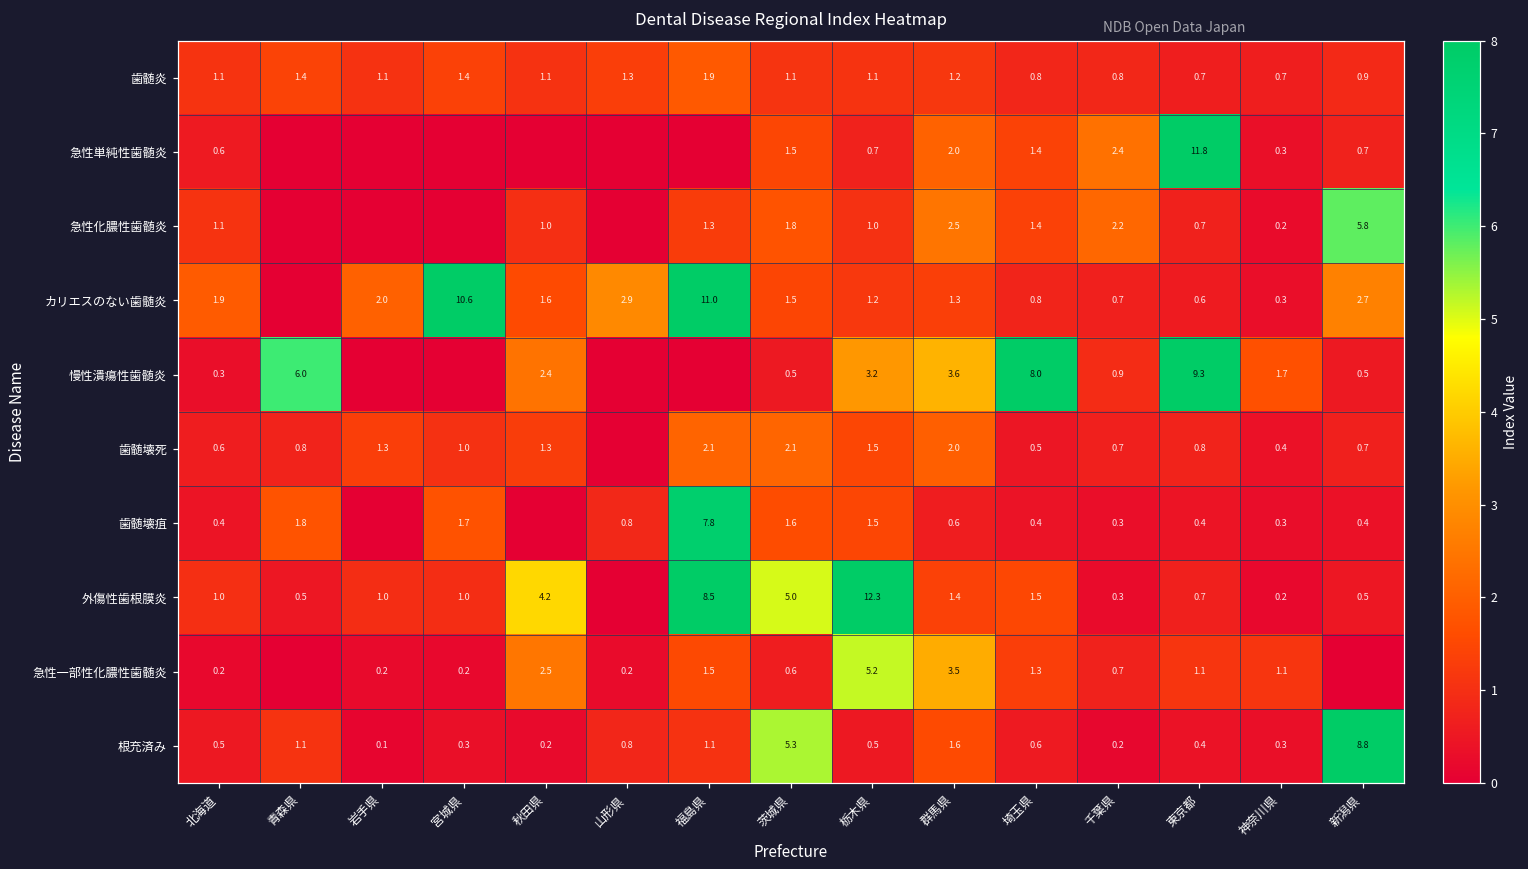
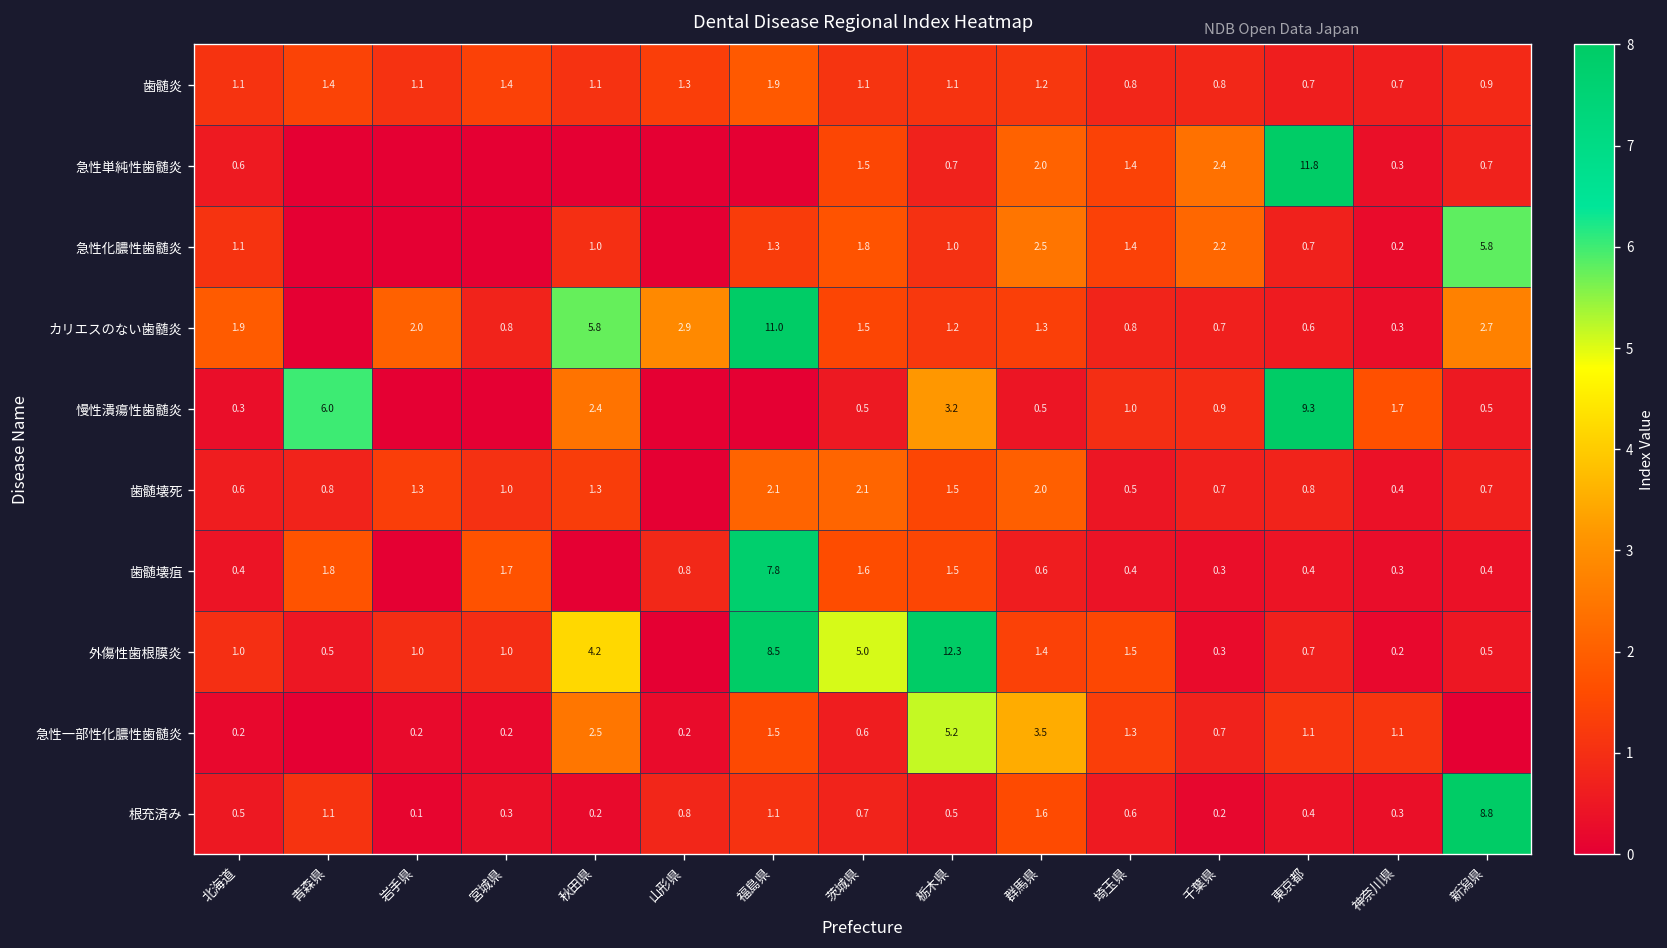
カリエスのない歯髄炎, 宮城県: 10.6 -> 0.8
カリエスのない歯髄炎, 秋田県: 1.6 -> 5.8
慢性潰瘍性歯髄炎, 群馬県: 3.6 -> 0.5
慢性潰瘍性歯髄炎, 埼玉県: 8.0 -> 1.0
根充済み, 茨城県: 5.3 -> 0.7
